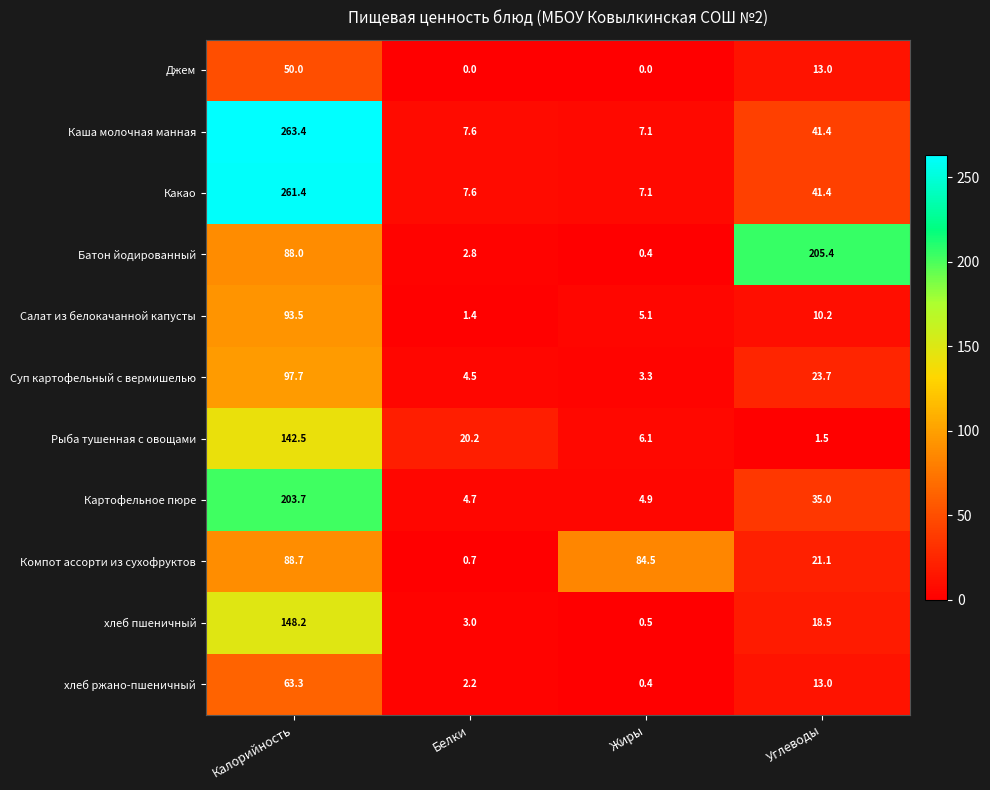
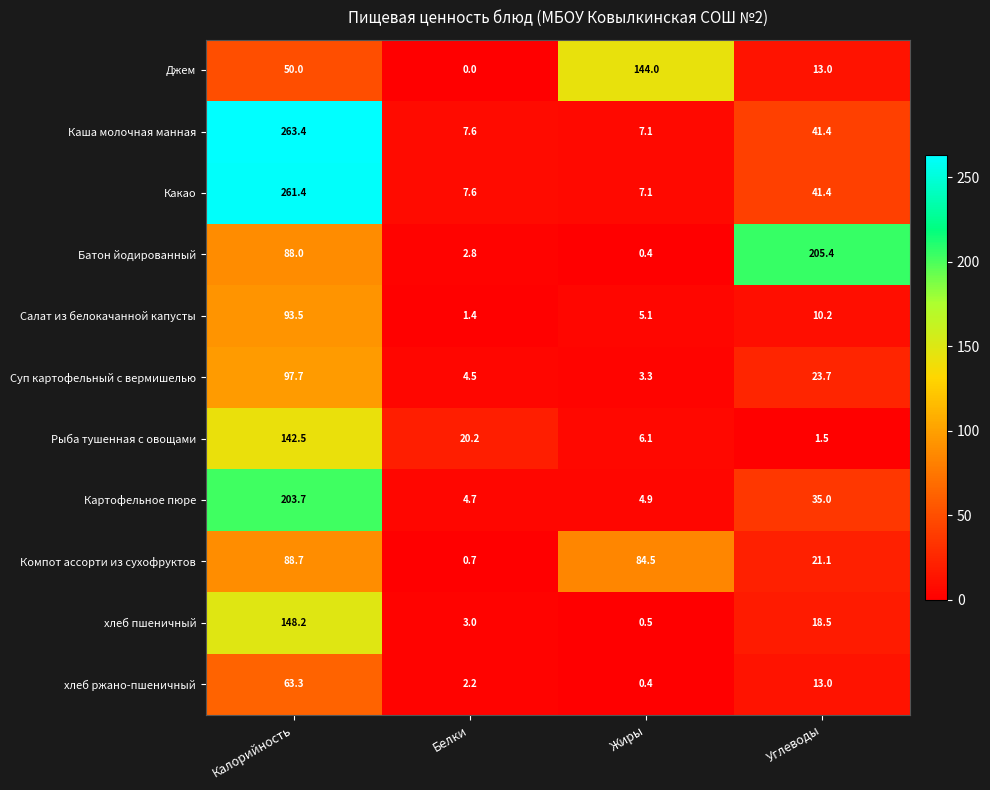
Джем, Жиры: 0.0 -> 144.0
